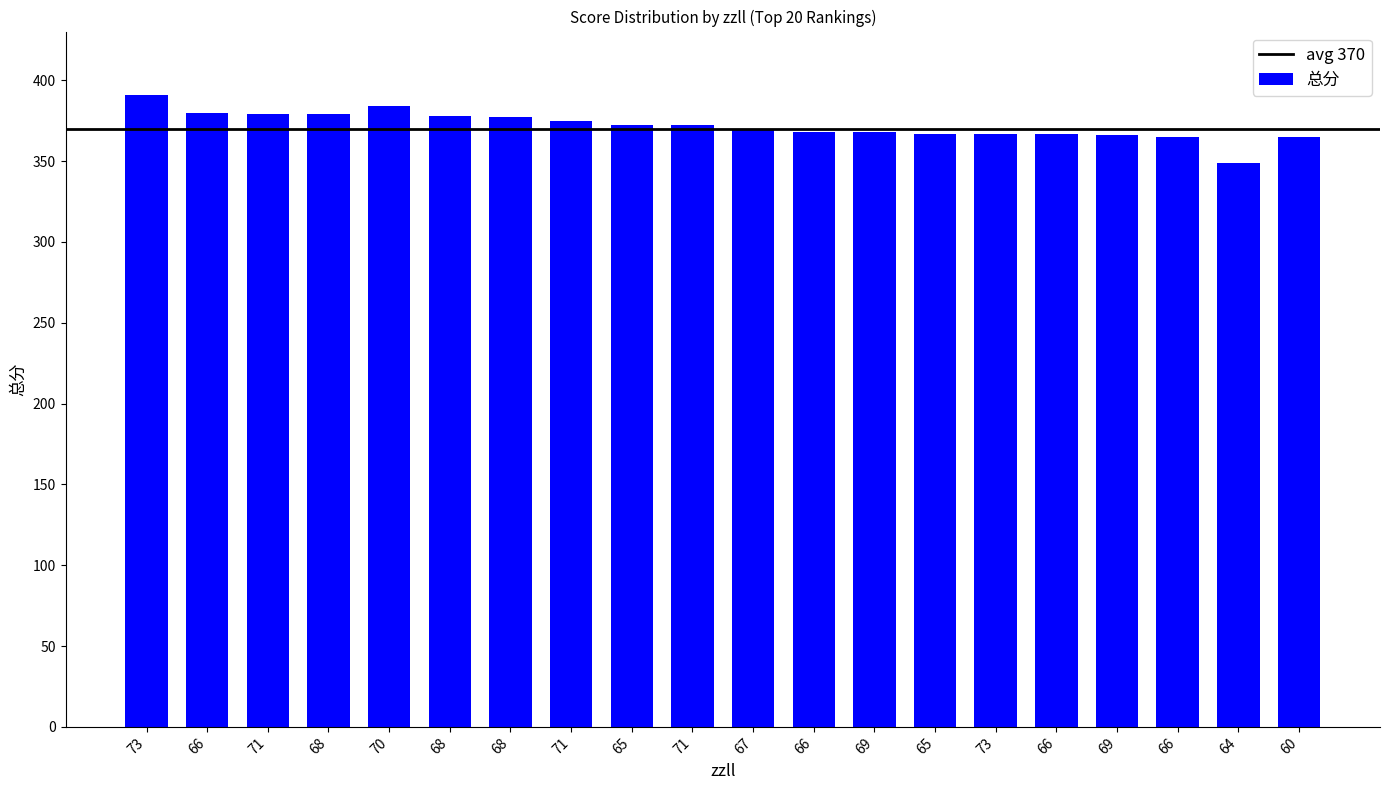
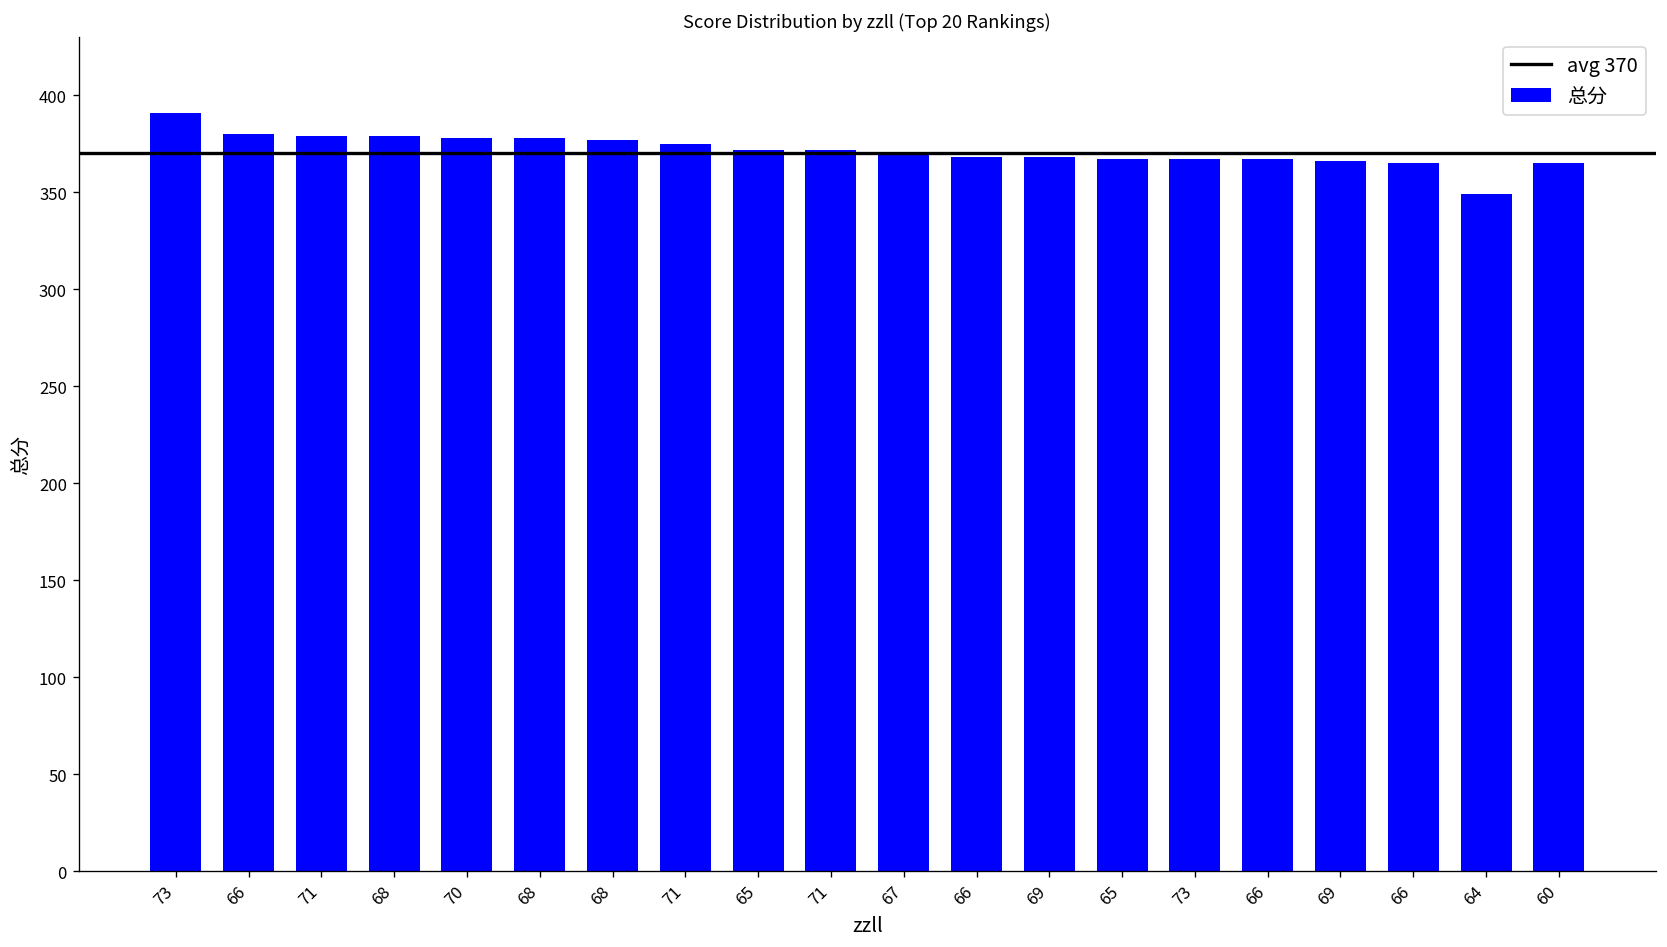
70: 384 -> 378
